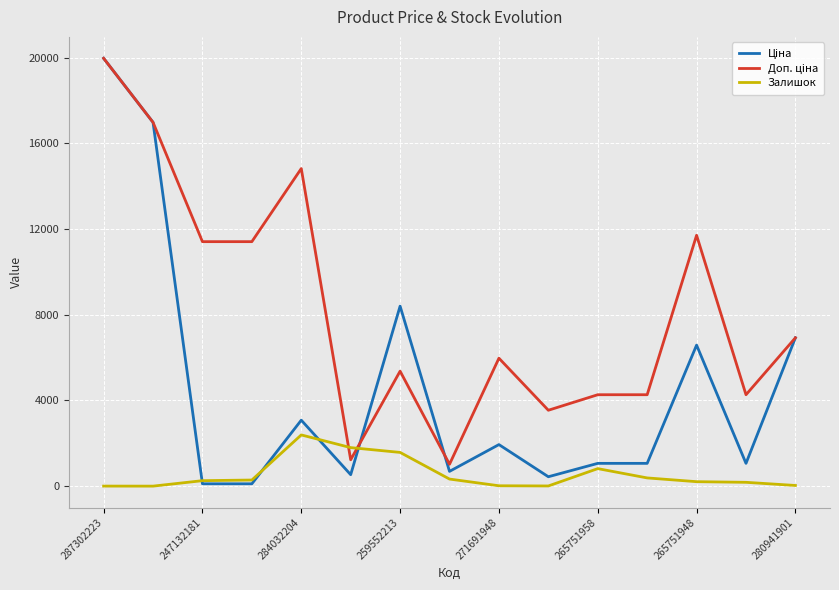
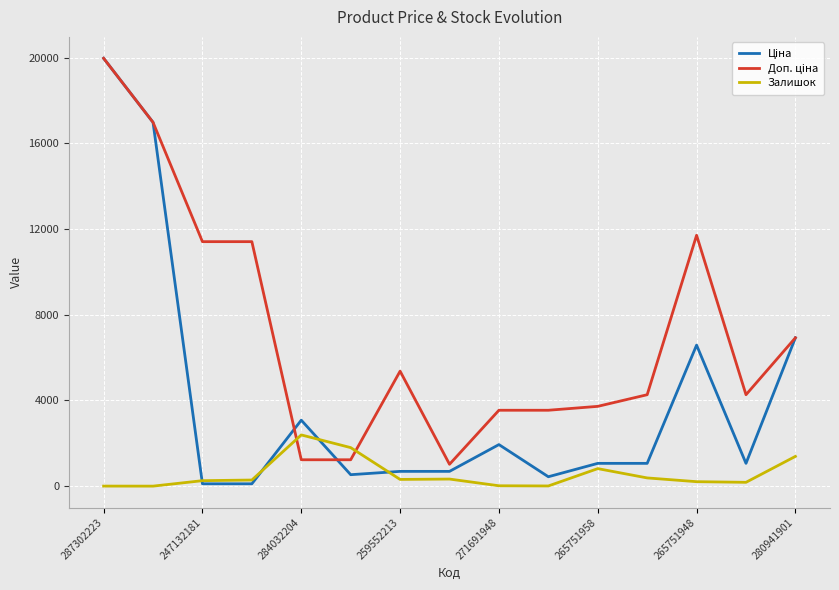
Доп. ціна, 284032204: 14800 -> 1200
Ціна, 259552213: 8400 -> 700
Залишок, 259552213: 1600 -> 300
Доп. ціна, 271691948: 6000 -> 3500
Доп. ціна, 265751958: 4300 -> 3700
Залишок, 280941901: 0 -> 1400
